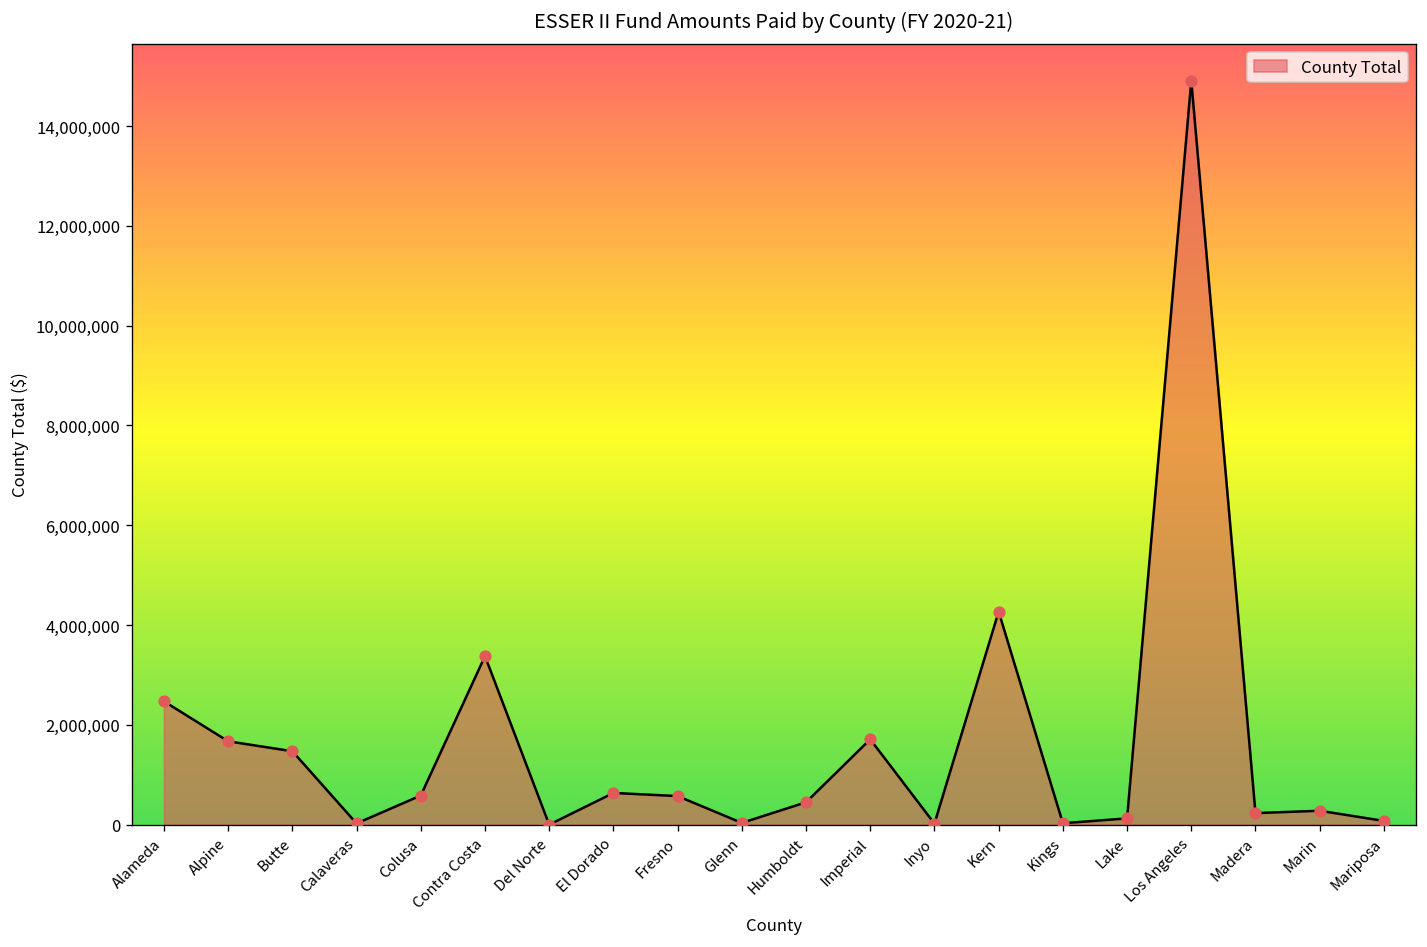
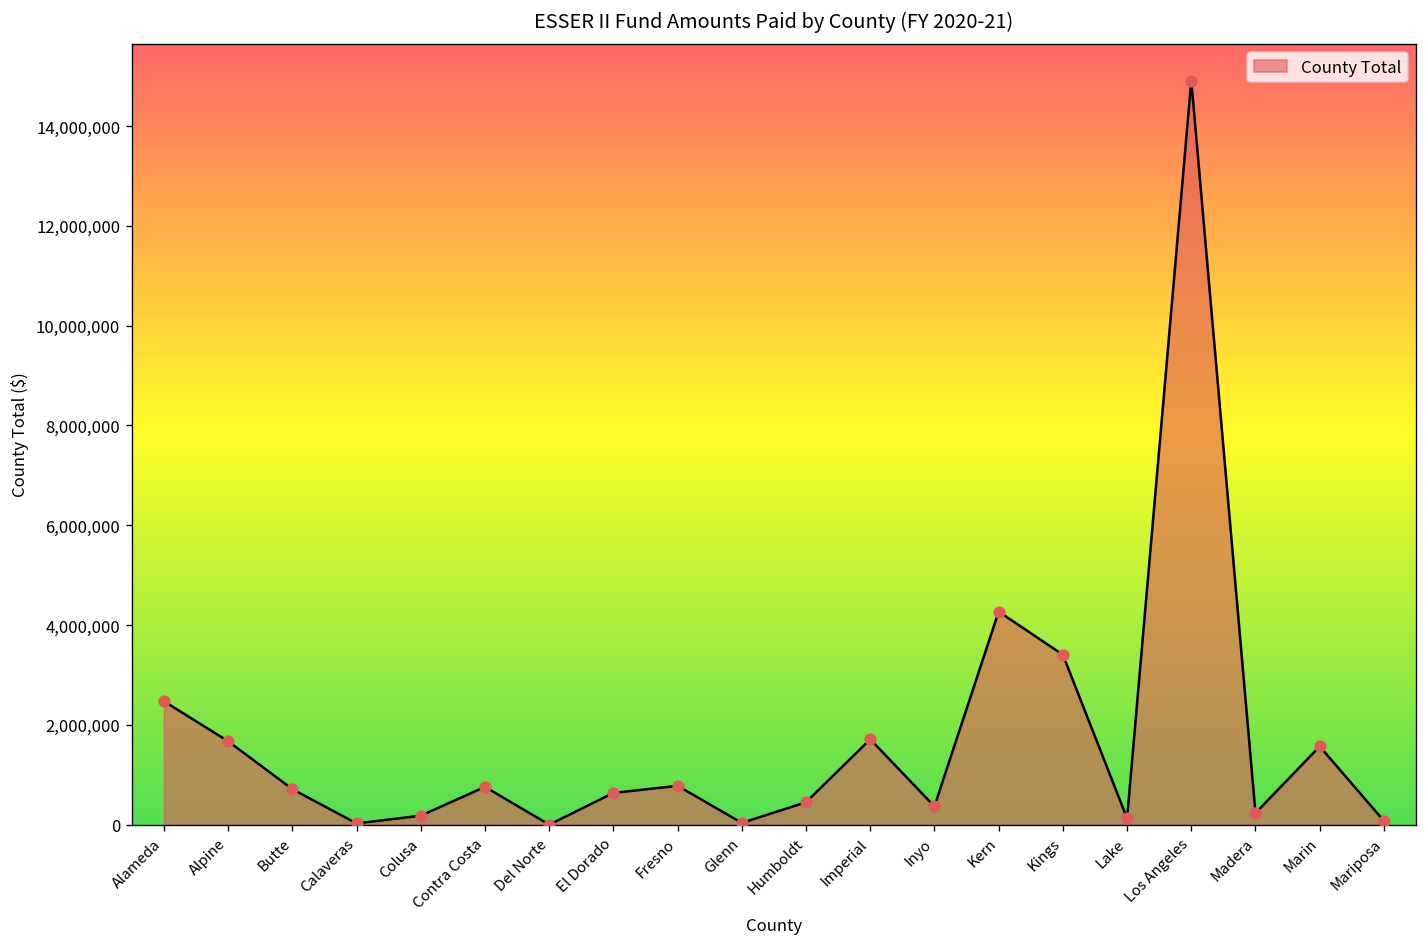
Butte: 1,500,000 -> 700,000
Colusa: 600,000 -> 200,000
Contra Costa: 3,400,000 -> 800,000
Fresno: 600,000 -> 800,000
Inyo: 0 -> 400,000
Kings: 0 -> 3,400,000
Marin: 300,000 -> 1,600,000
